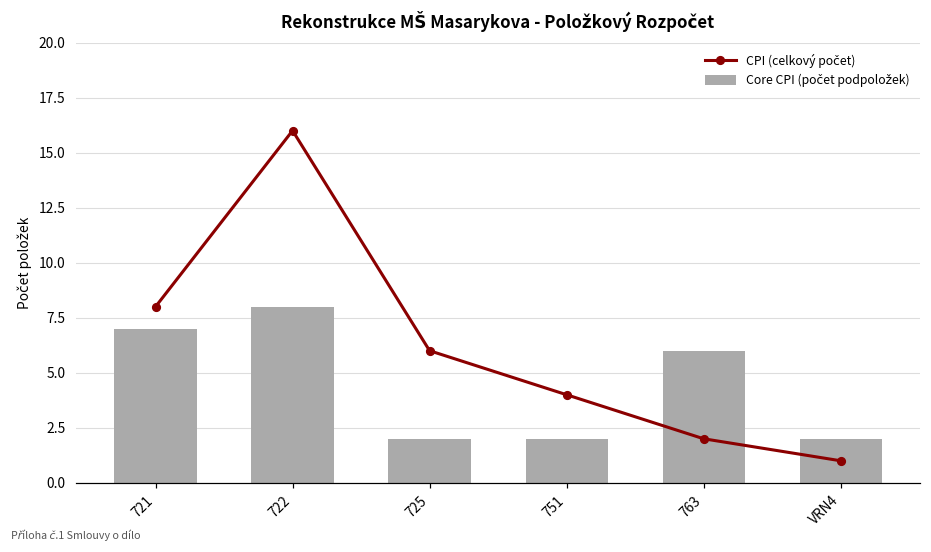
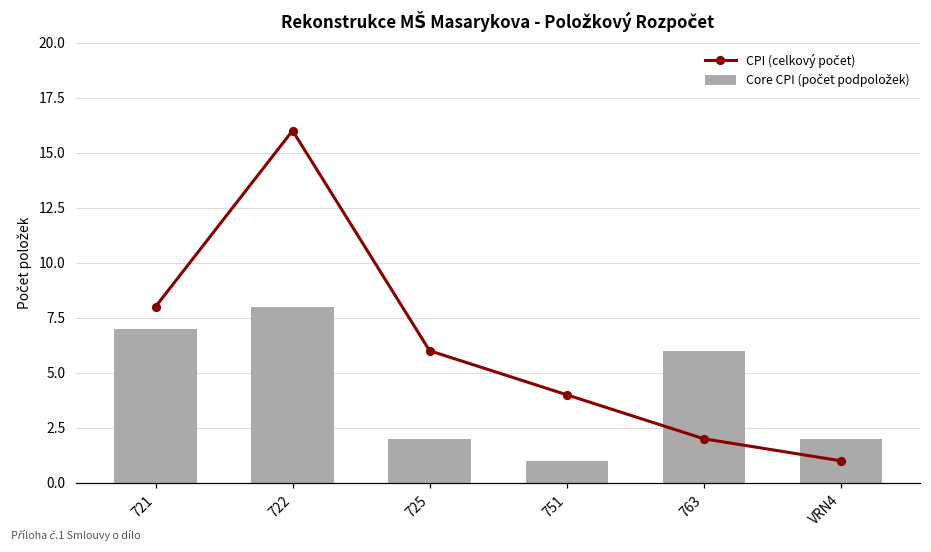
Core CPI (počet podpoložek), 751: 2 -> 1
